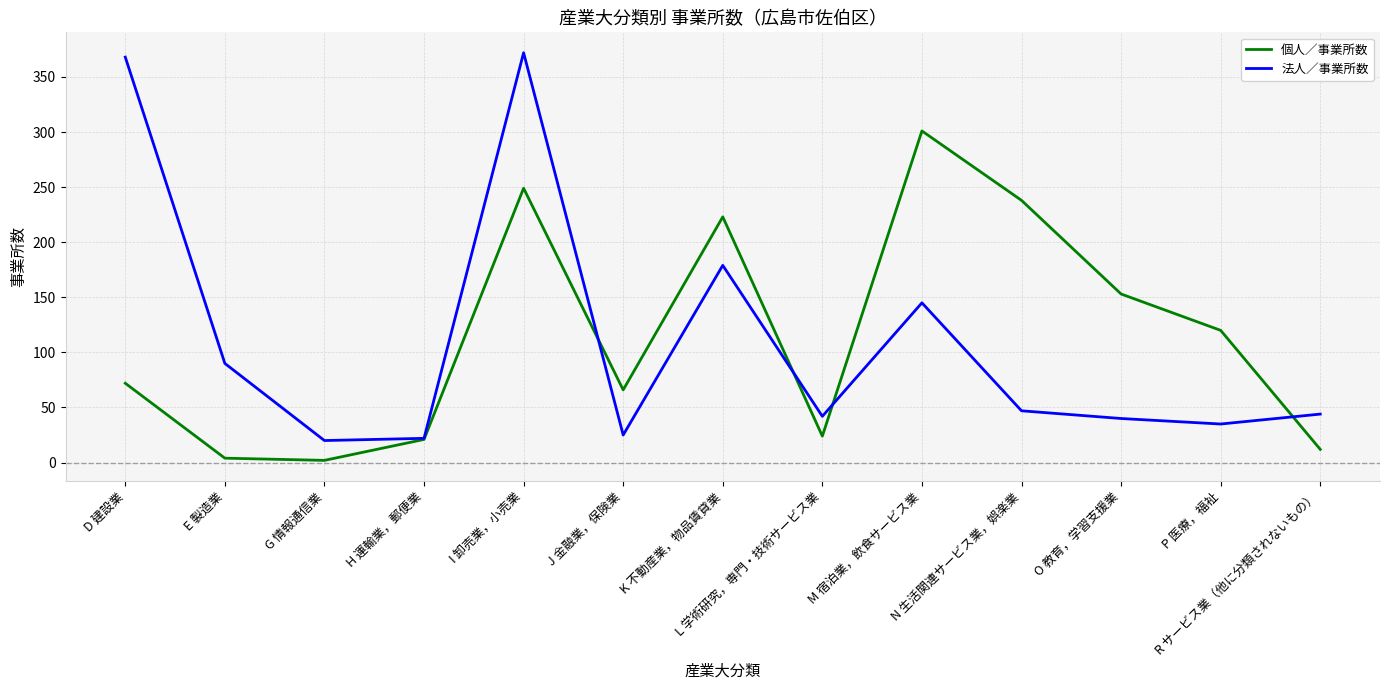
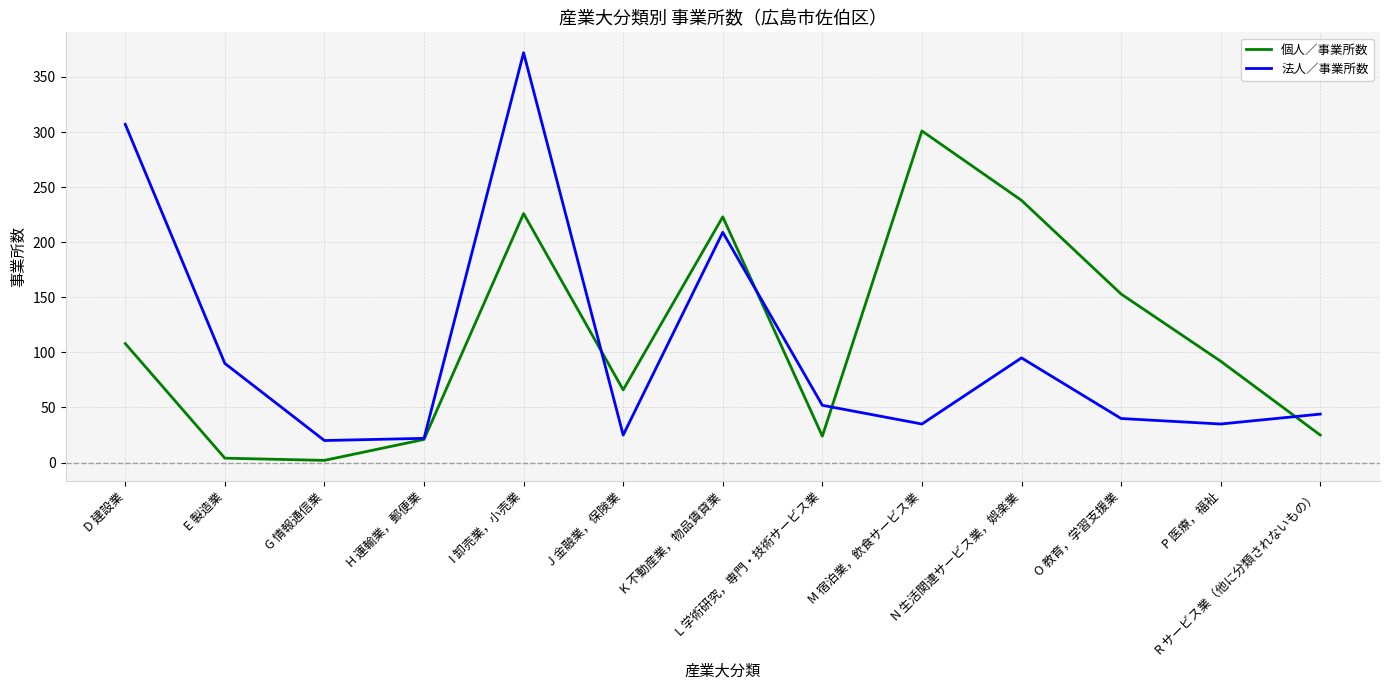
個人／事業所数, D 建設業: 72 -> 108
法人／事業所数, D 建設業: 368 -> 307
個人／事業所数, I 卸売業，小売業: 249 -> 226
法人／事業所数, K 不動産業，物品賃貸業: 179 -> 209
法人／事業所数, L 学術研究，専門・技術サービス業: 42 -> 52
法人／事業所数, M 宿泊業，飲食サービス業: 145 -> 35
法人／事業所数, N 生活関連サービス業，娯楽業: 47 -> 95
個人／事業所数, P 医療，福祉: 120 -> 92
個人／事業所数, R サービス業（他に分類されないもの）: 12 -> 25
